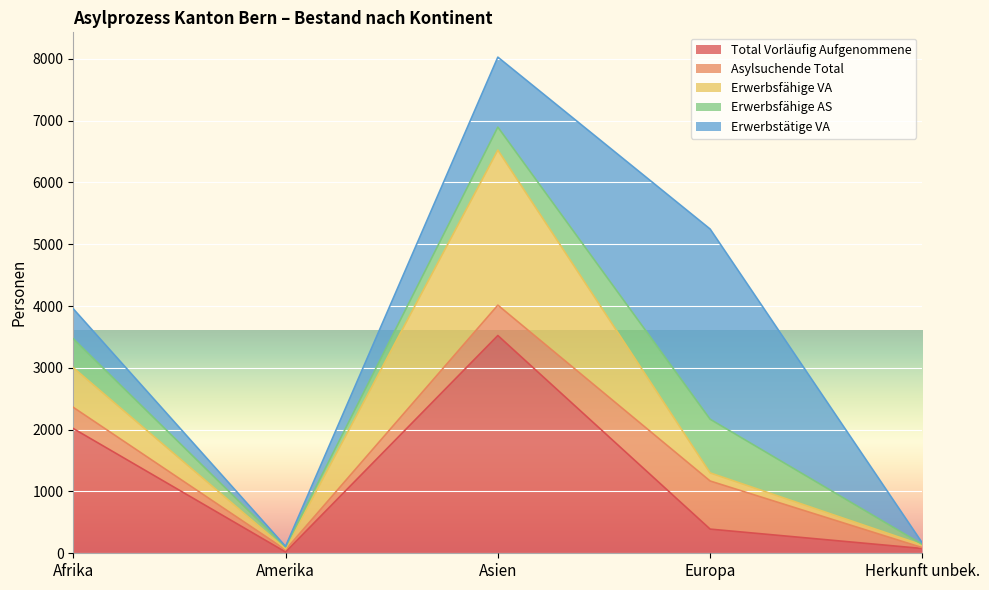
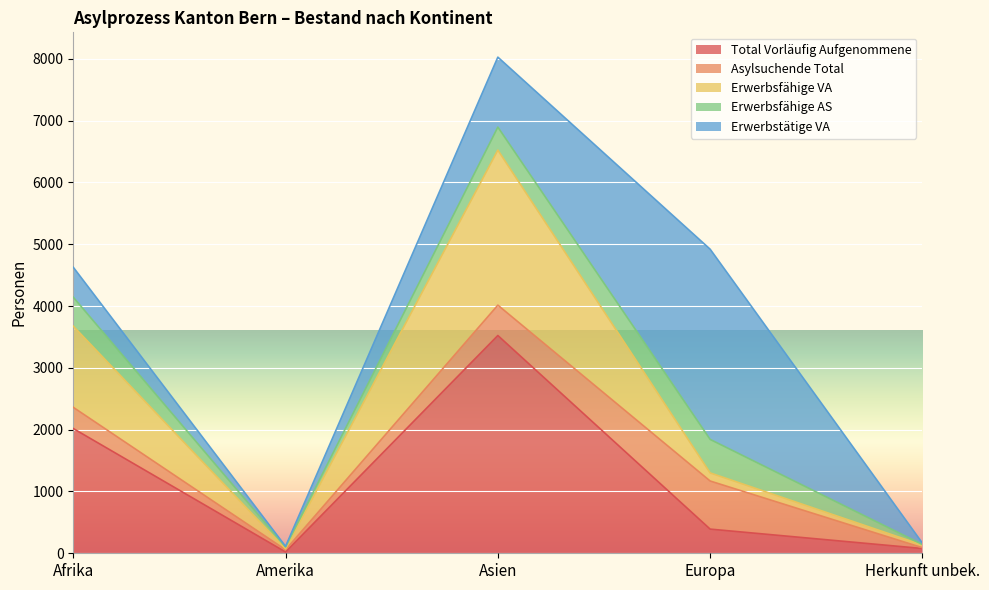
Erwerbsfähige VA, Afrika: 600 -> 1300
Erwerbsfähige AS, Europa: 900 -> 500
